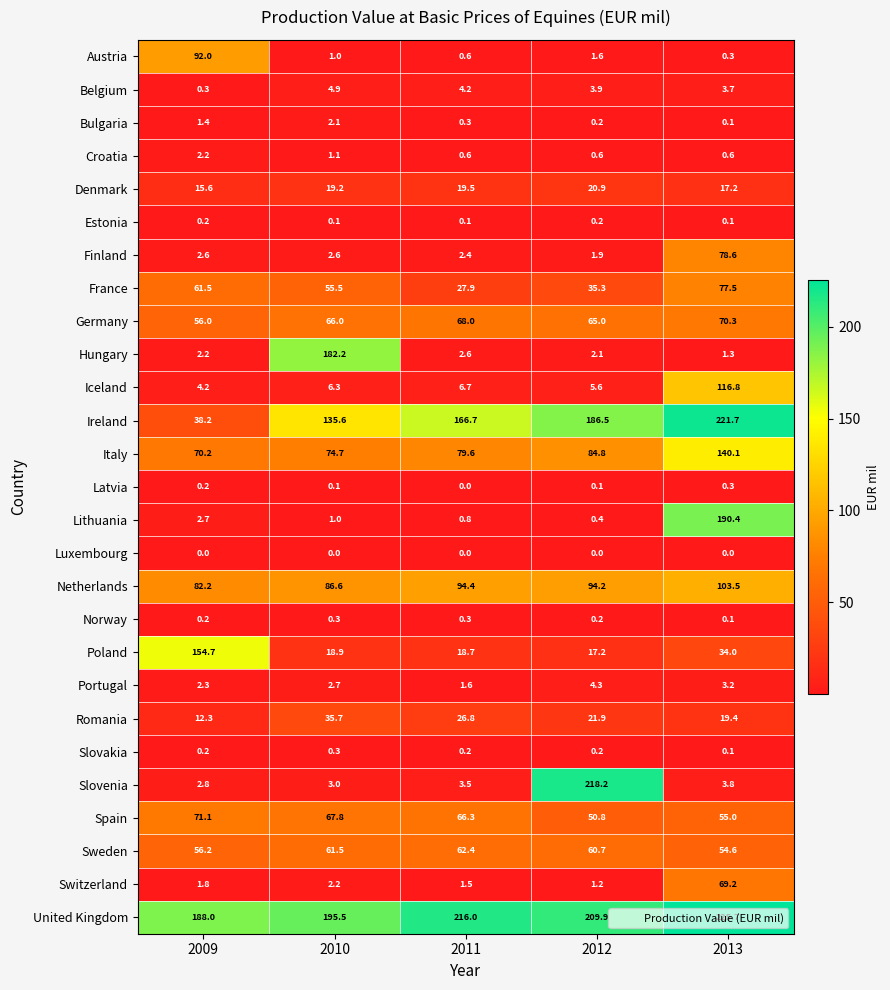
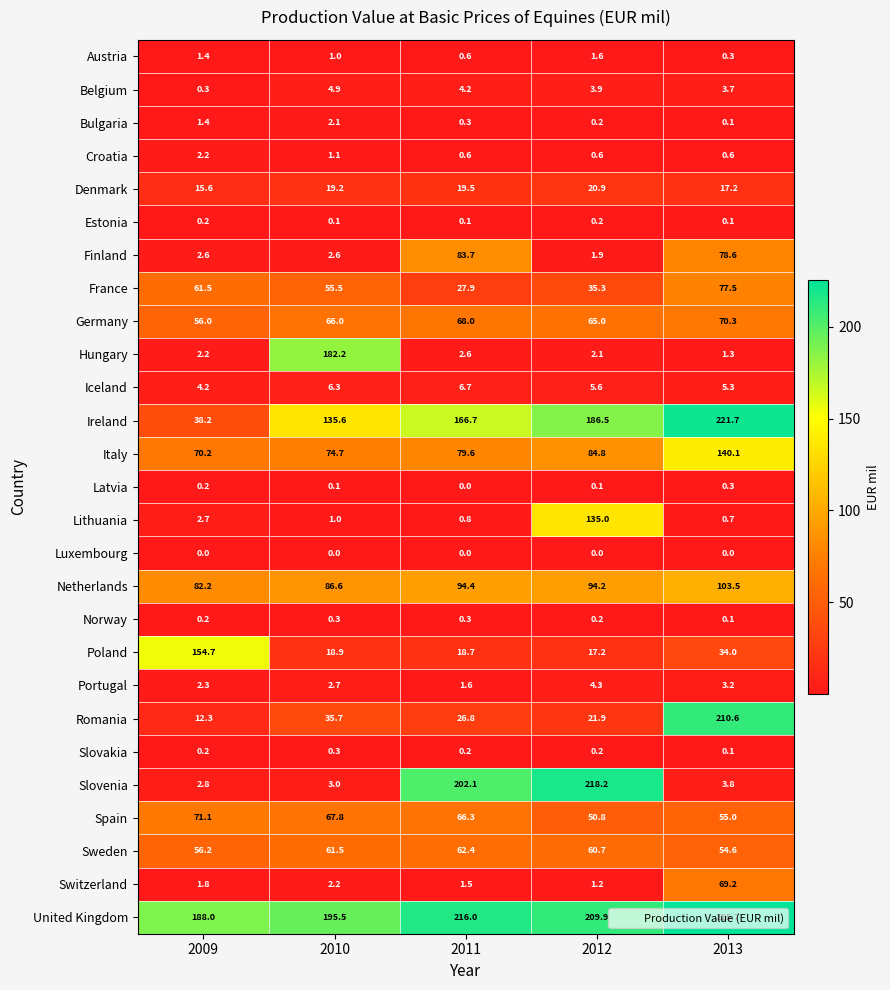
Austria, 2009: 92.0 -> 1.4
Finland, 2011: 2.4 -> 83.7
Iceland, 2013: 116.8 -> 5.3
Lithuania, 2012: 0.4 -> 135.0
Lithuania, 2013: 190.4 -> 0.7
Romania, 2013: 19.4 -> 210.6
Slovenia, 2011: 3.5 -> 202.1
